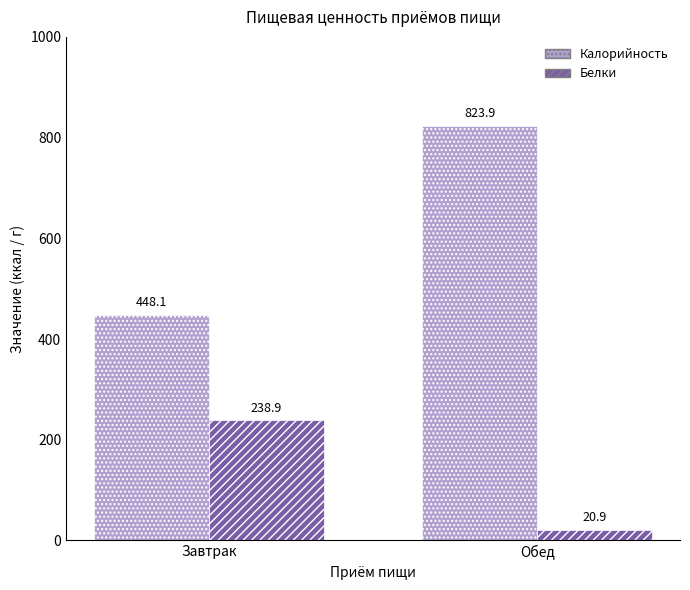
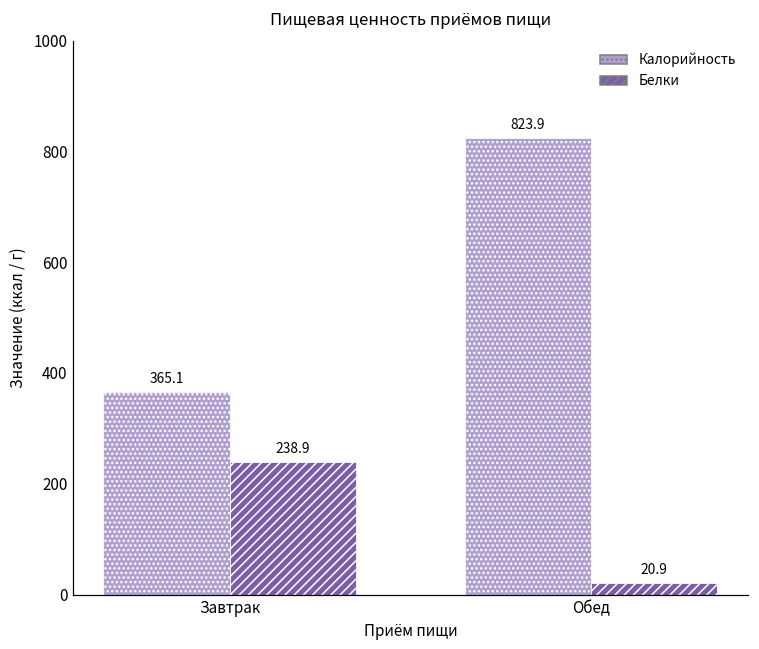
Калорийность, Завтрак: 448.1 -> 365.1
